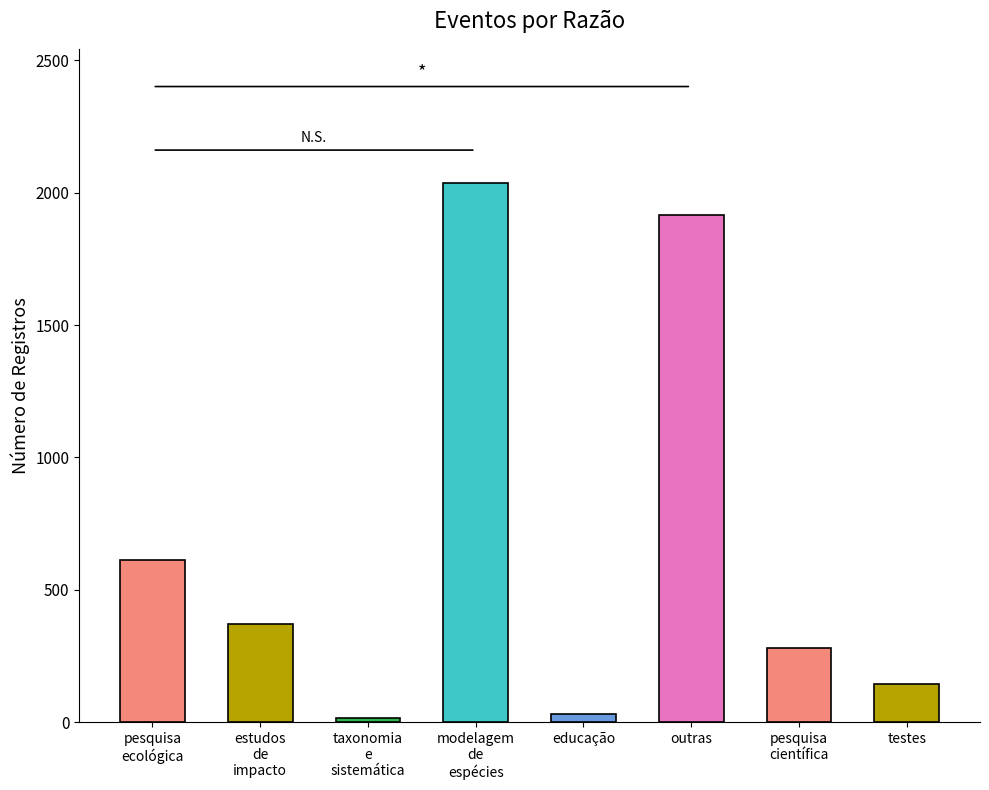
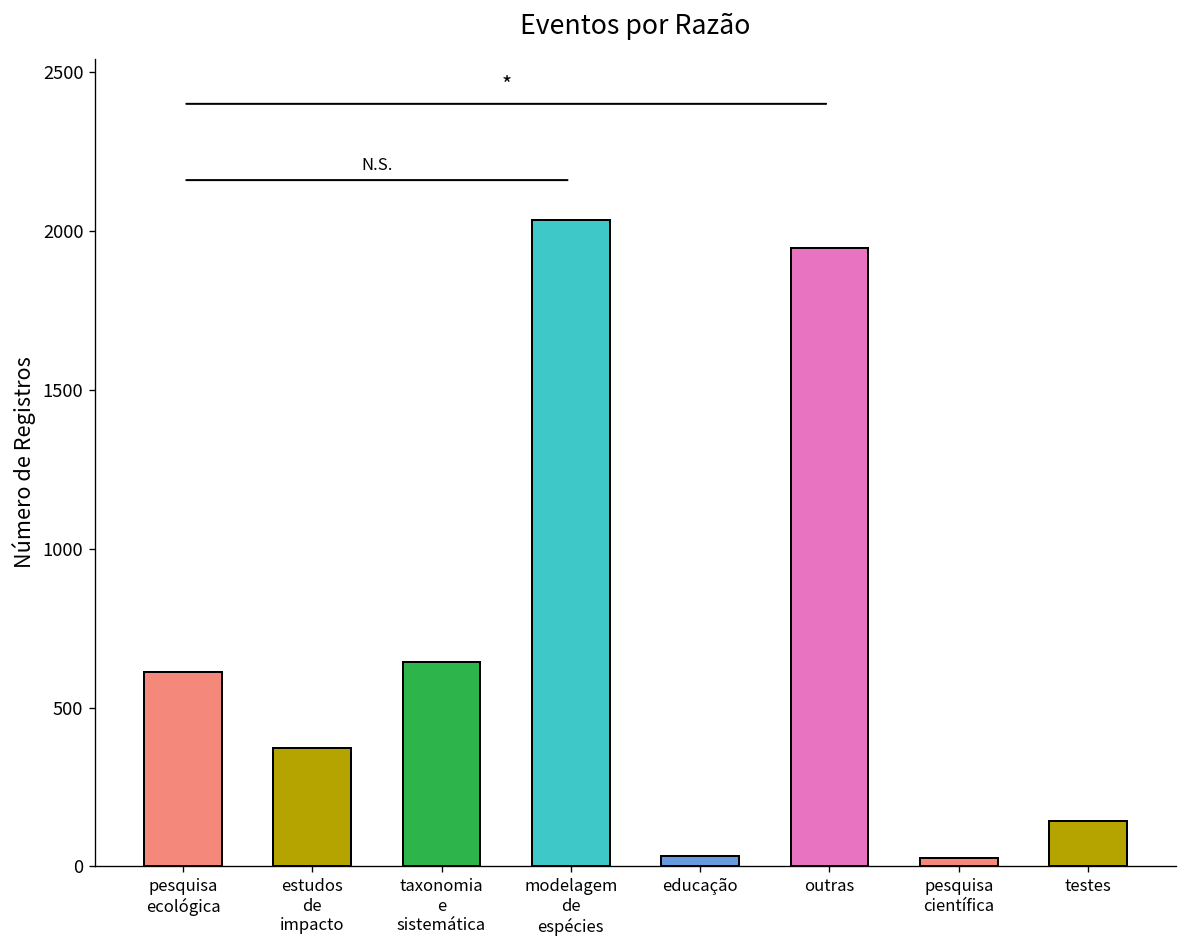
taxonomia e sistemática: 20 -> 650
outras: 1920 -> 1950
pesquisa científica: 280 -> 30
